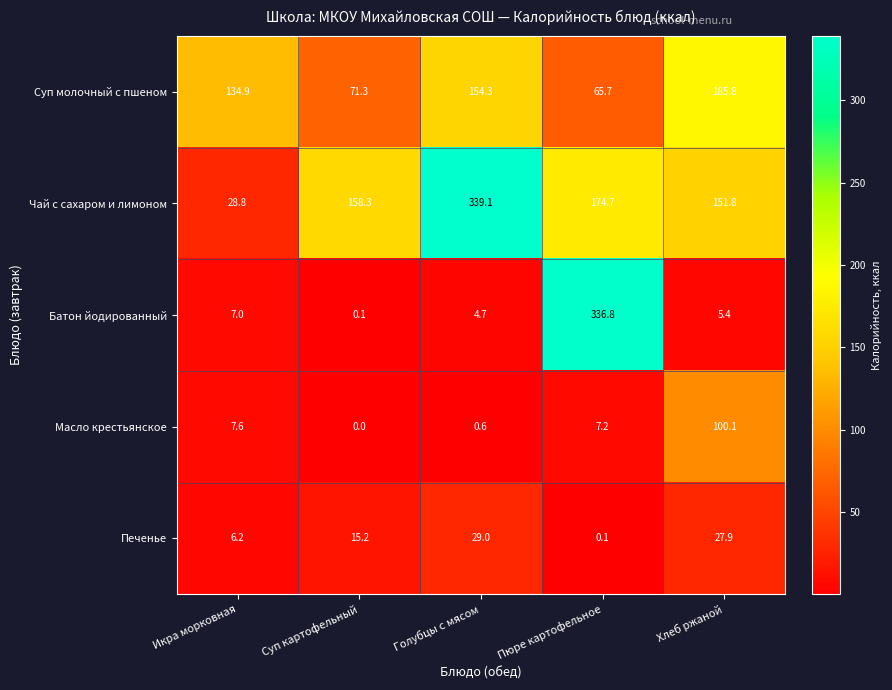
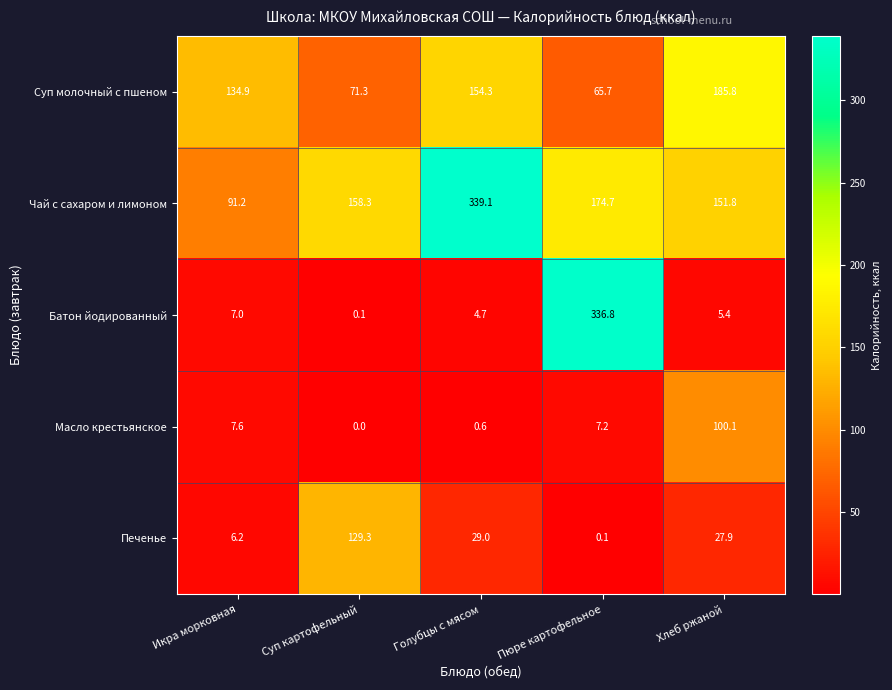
Чай с сахаром и лимоном, Икра морковная: 28.8 -> 91.2
Печенье, Суп картофельный: 15.2 -> 129.3
